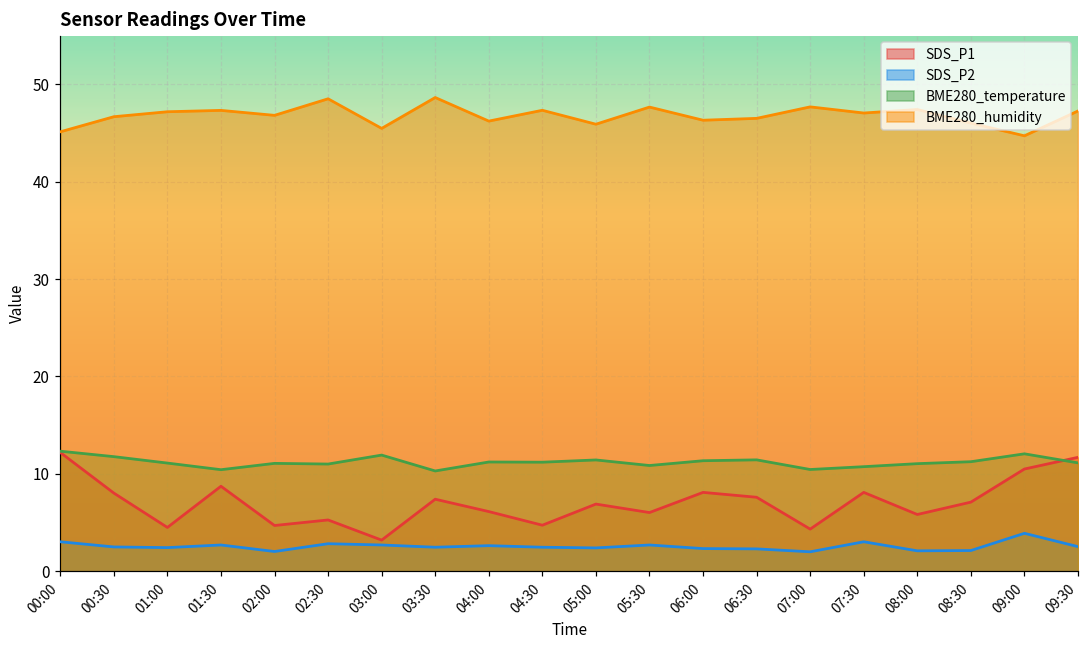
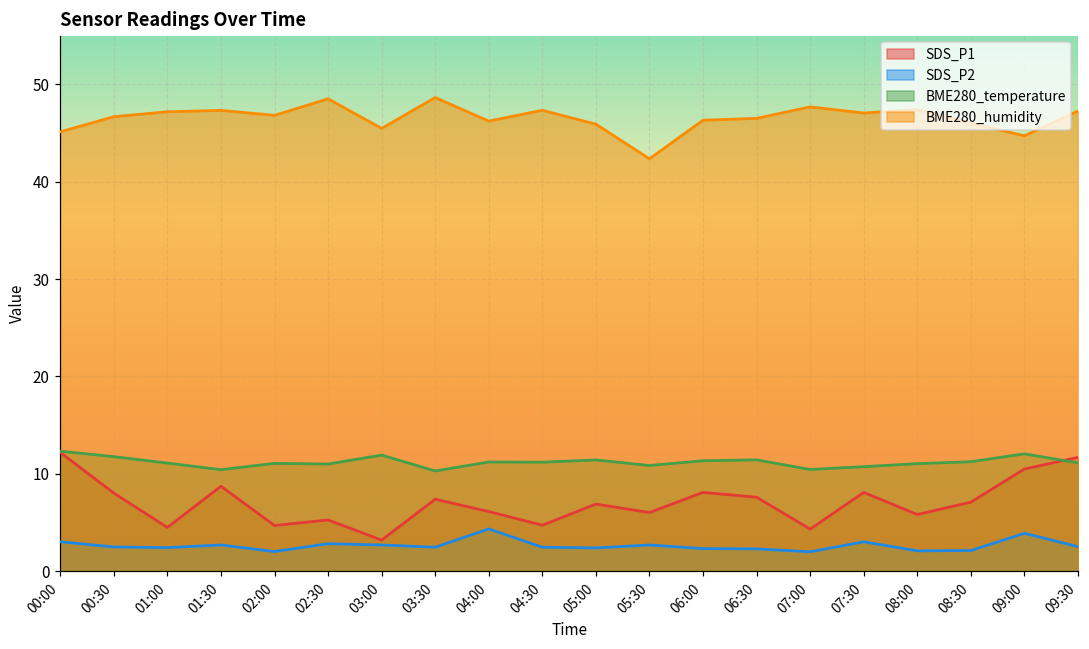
SDS_P2, 04:00: 3 -> 4
BME280_humidity, 05:30: 48 -> 42
